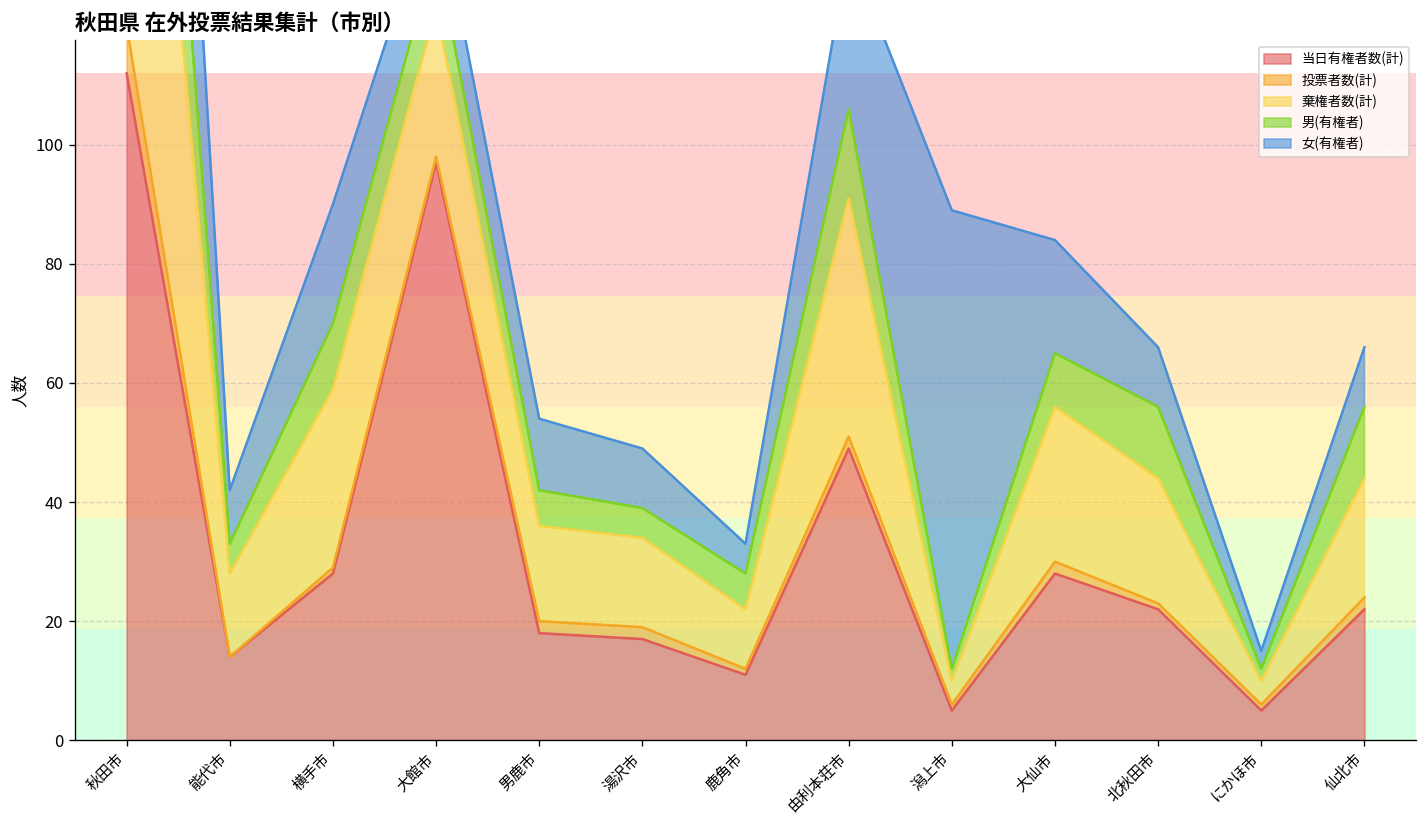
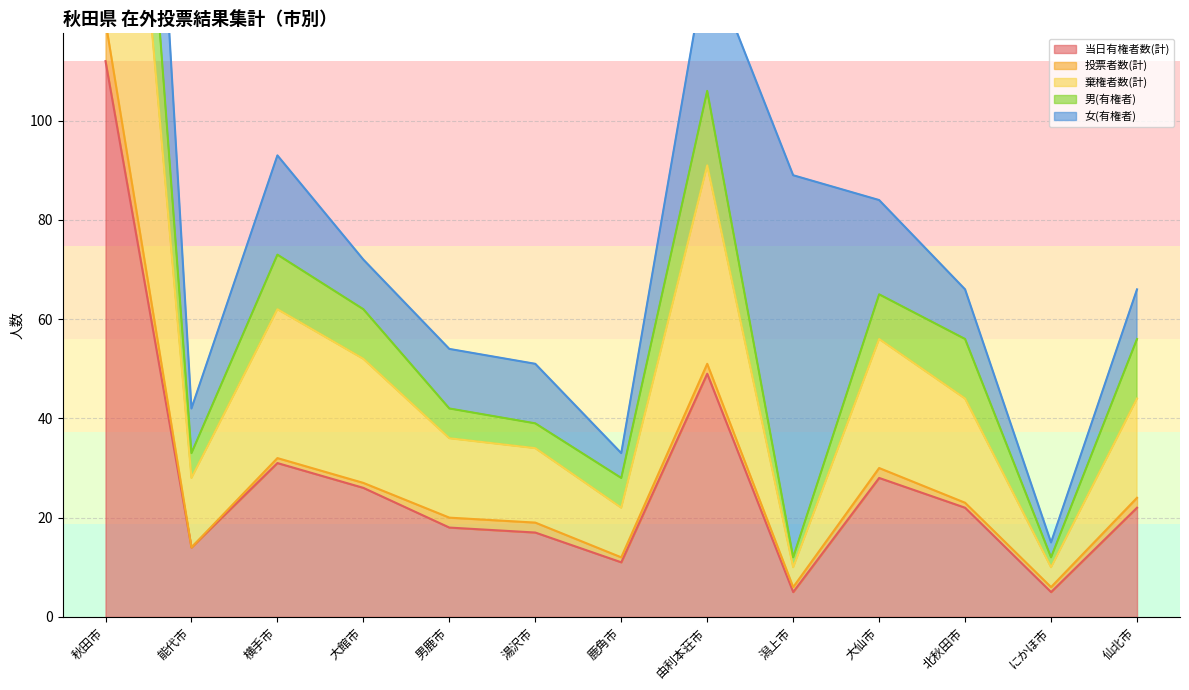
当日有権者数(計), 横手市: 28 -> 31
当日有権者数(計), 大館市: 97 -> 26
女(有権者), 湯沢市: 10 -> 12
